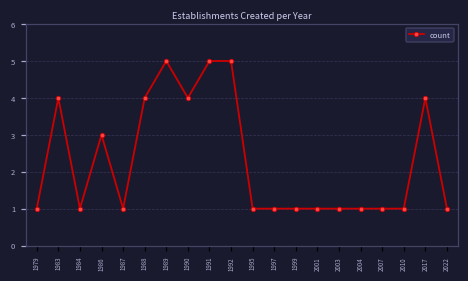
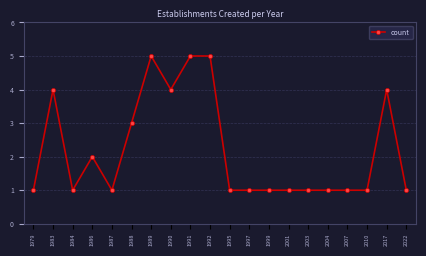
1986: 3 -> 2
1988: 4 -> 3
